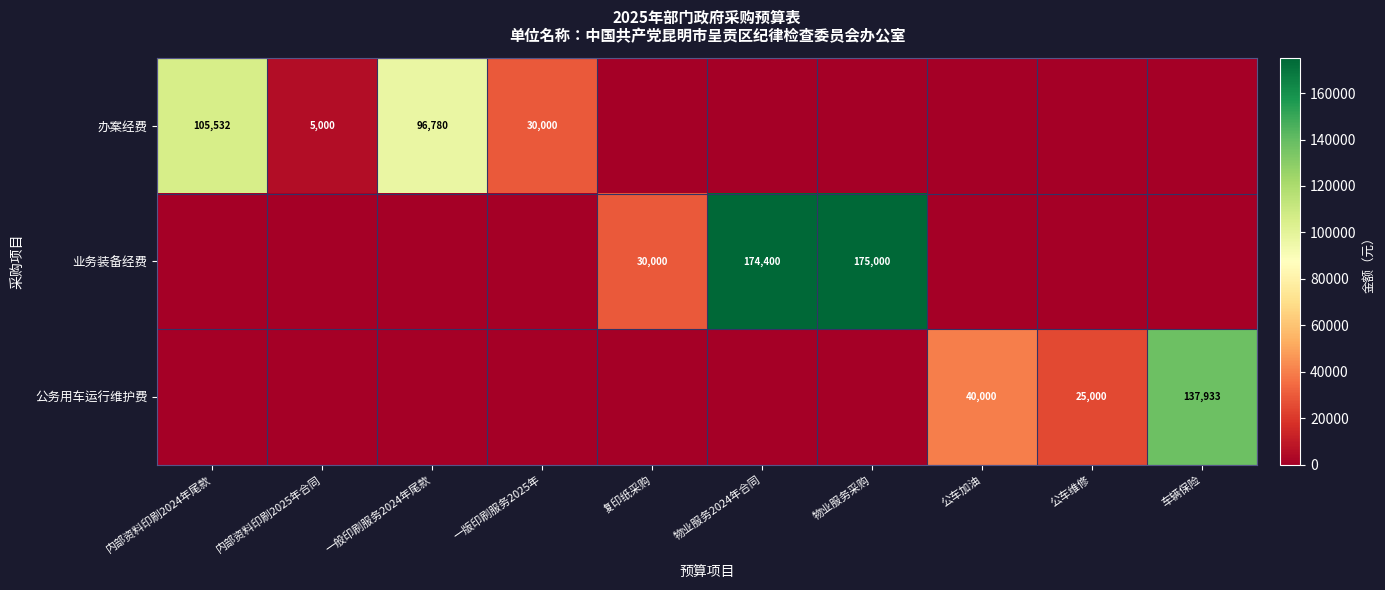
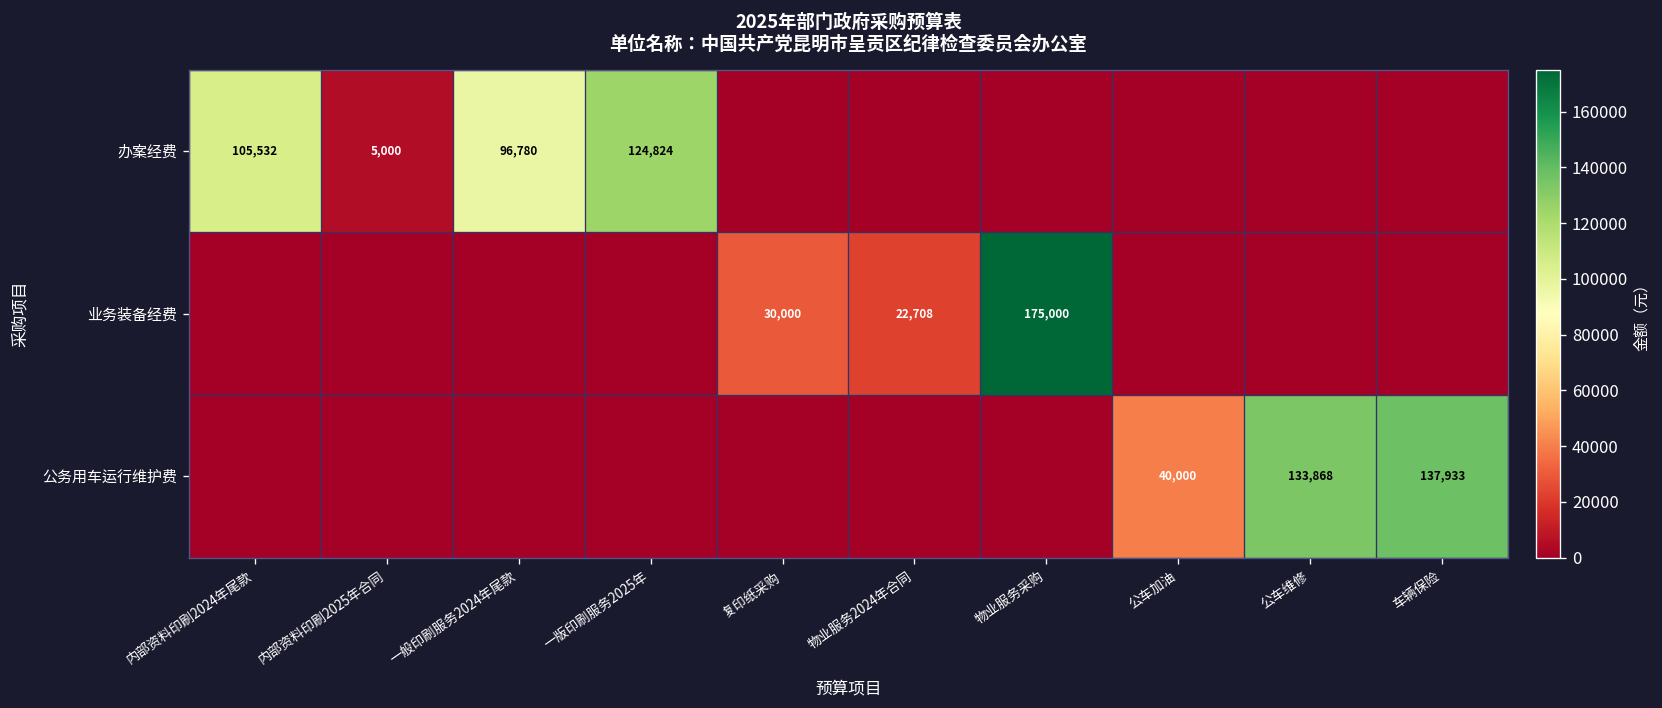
办案经费, 一版印刷服务2025年: 30,000 -> 124,824
业务装备经费, 物业服务2024年合同: 174,400 -> 22,708
公务用车运行维护费, 公车维修: 25,000 -> 133,868
